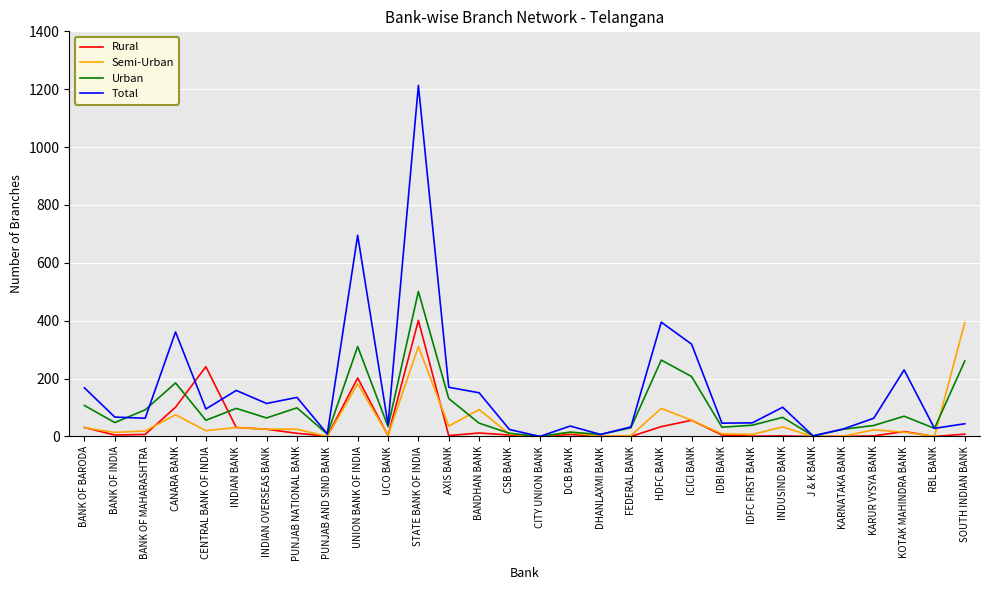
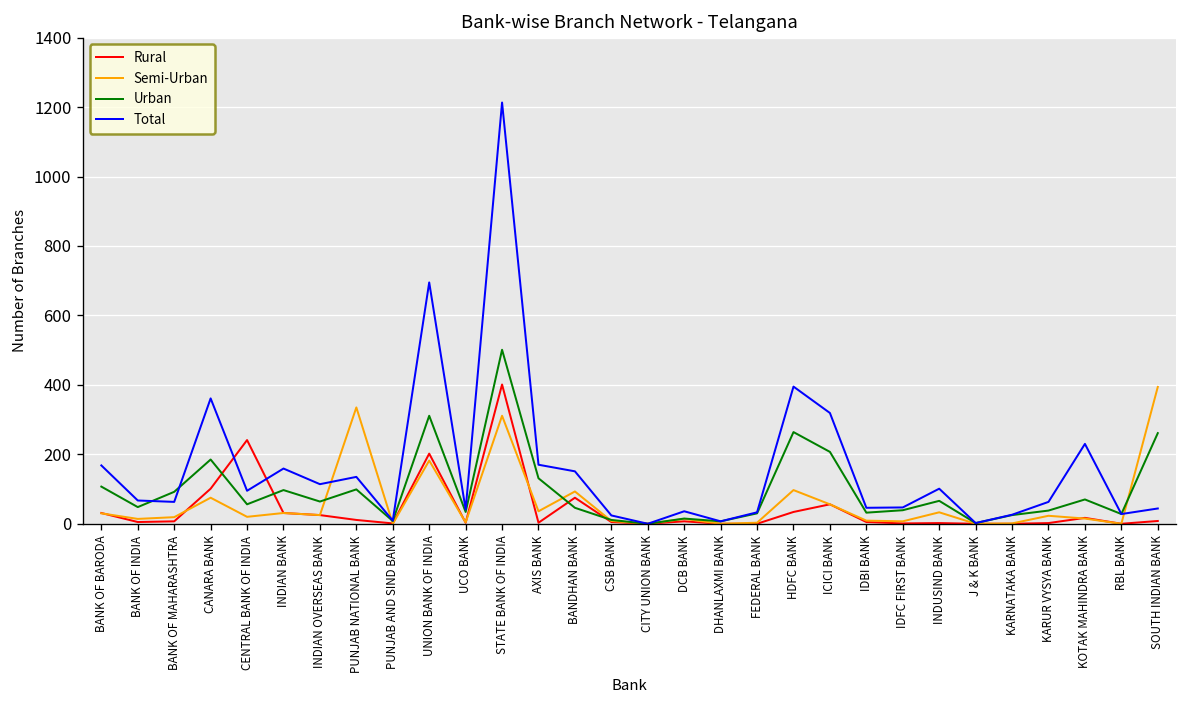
Semi-Urban, PUNJAB NATIONAL BANK: 30 -> 340
Rural, BANDHAN BANK: 10 -> 80
